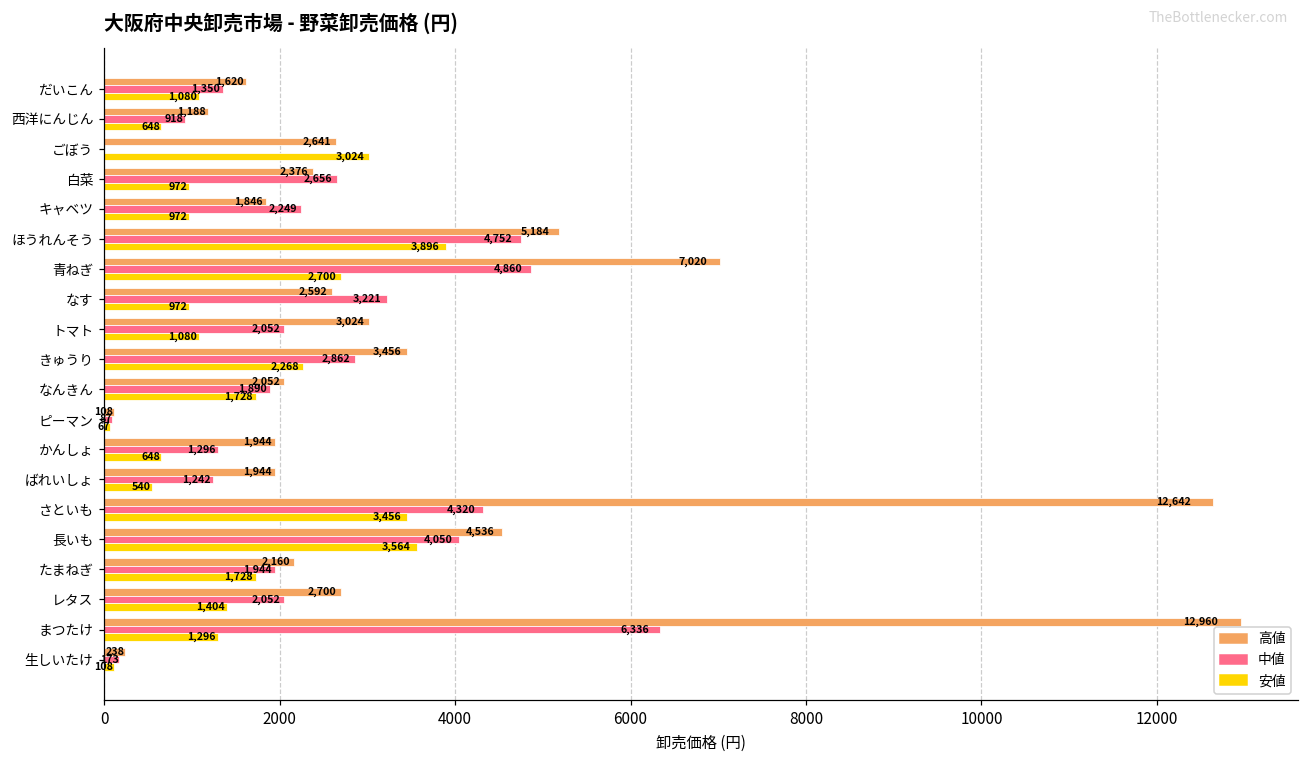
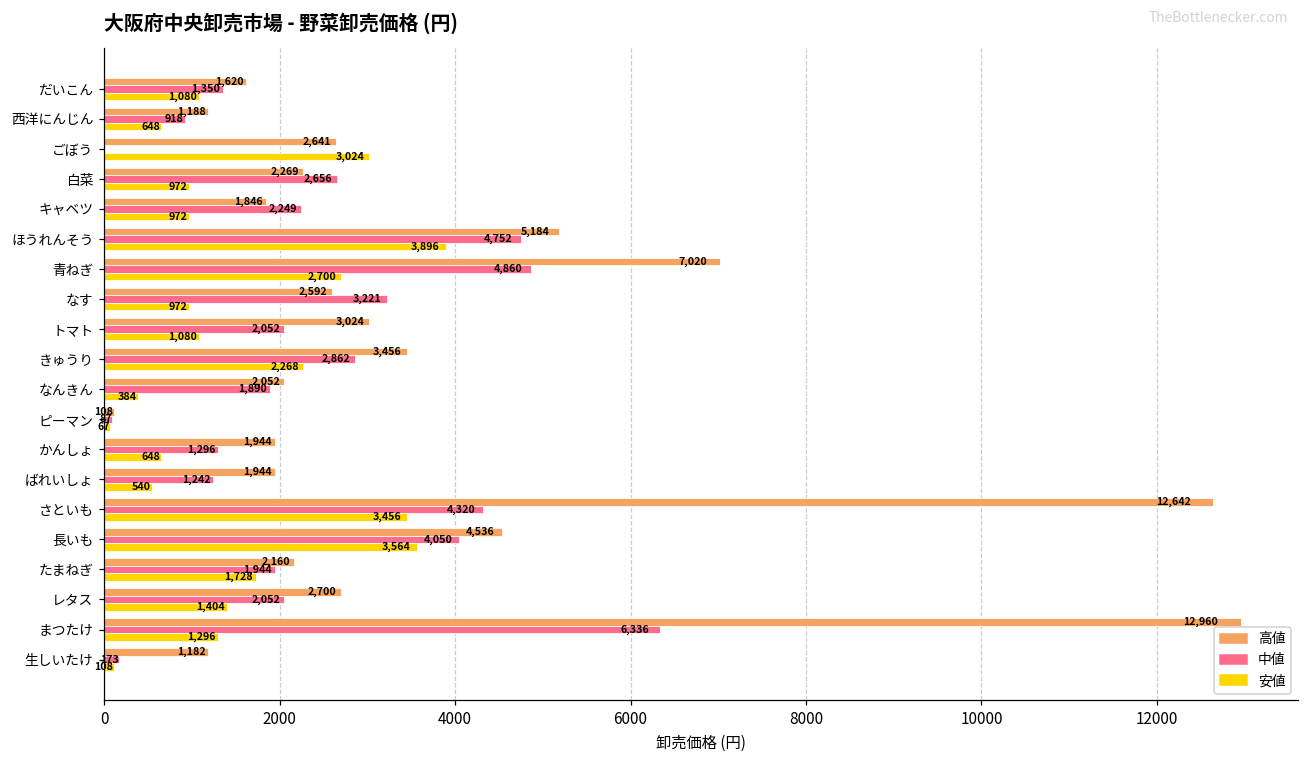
高値, 白菜: 2,376 -> 2,269
安値, なんきん: 1,728 -> 384
高値, 生しいたけ: 238 -> 1,182
